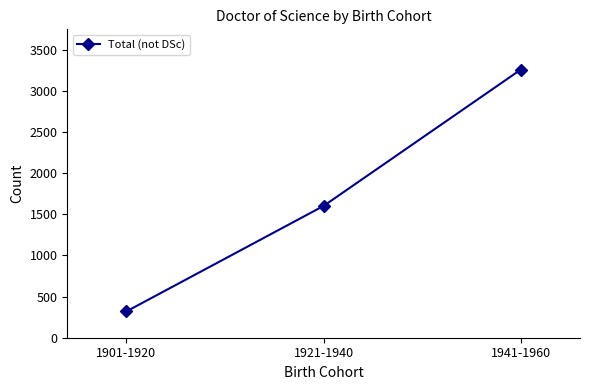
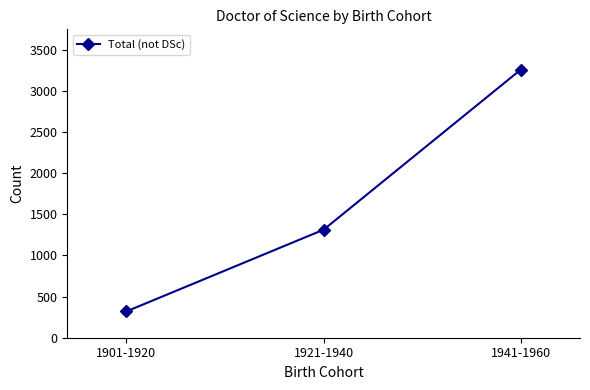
1921-1940: 1600 -> 1300
